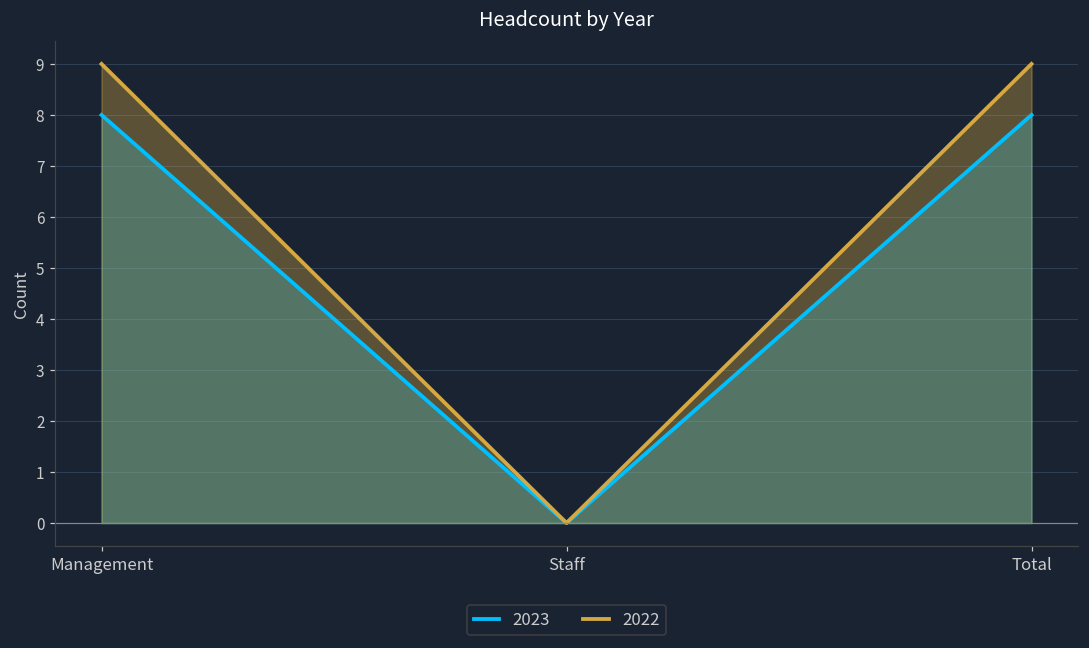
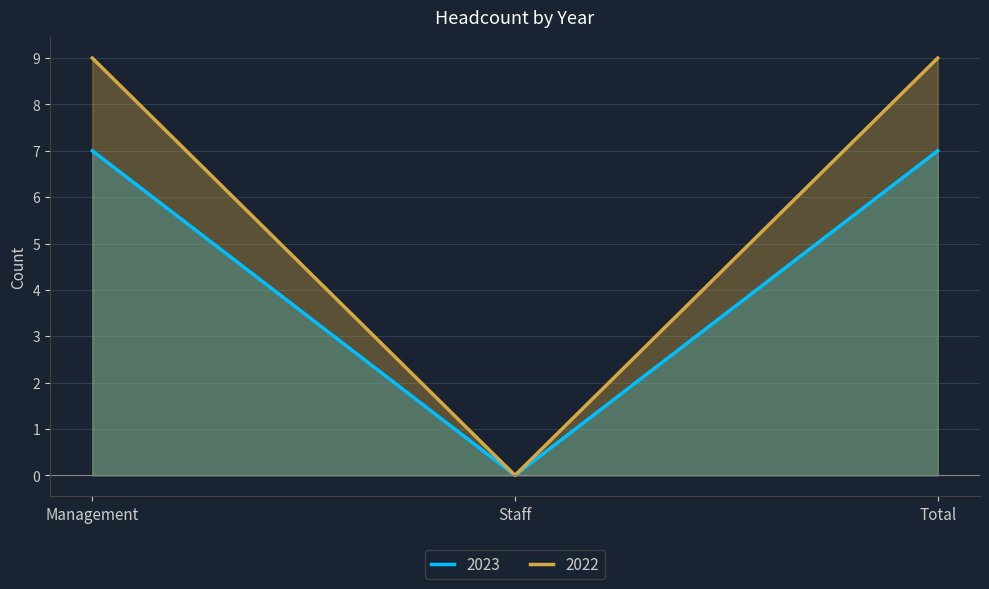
2023, Management: 8 -> 7
2023, Total: 8 -> 7
